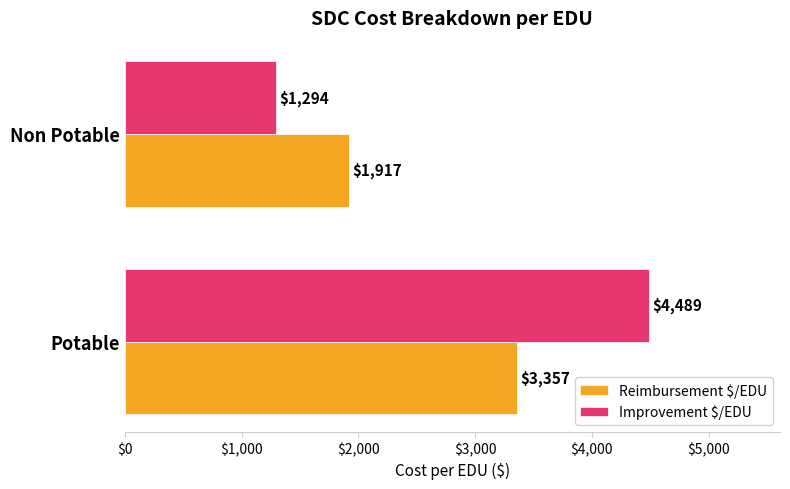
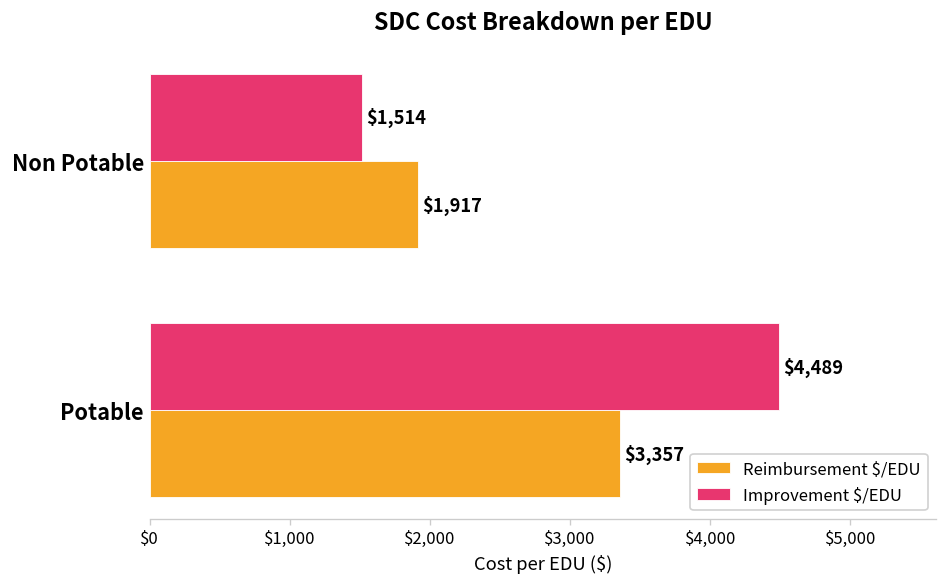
Improvement $/EDU, Non Potable: $1,294 -> $1,514
